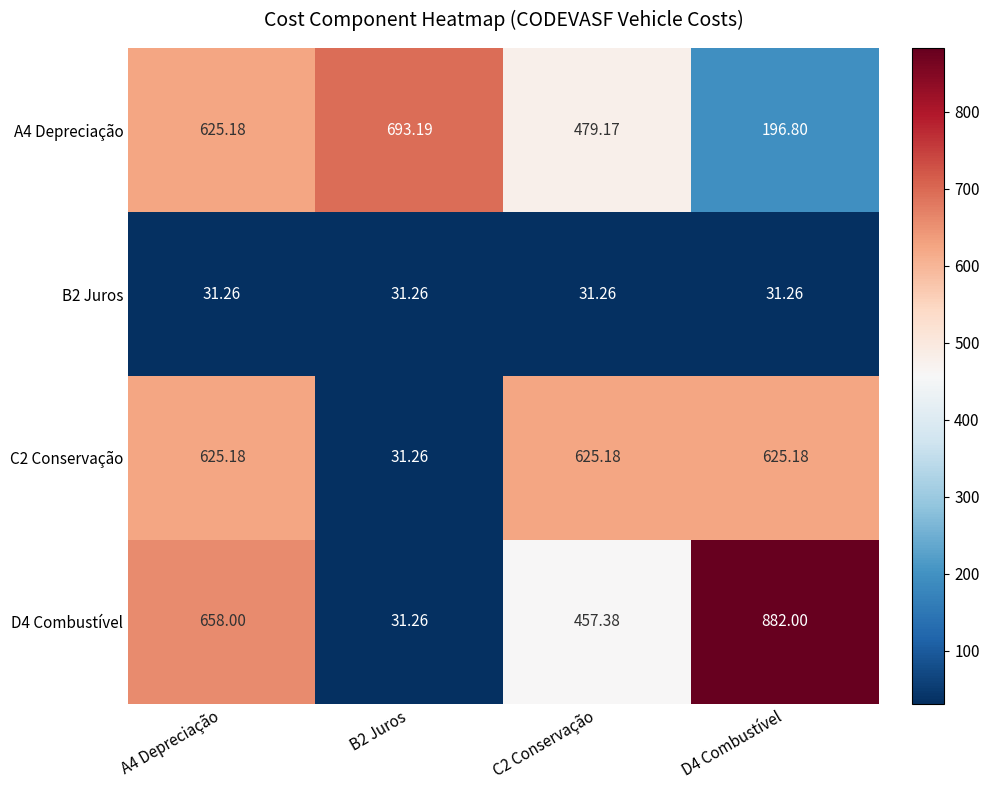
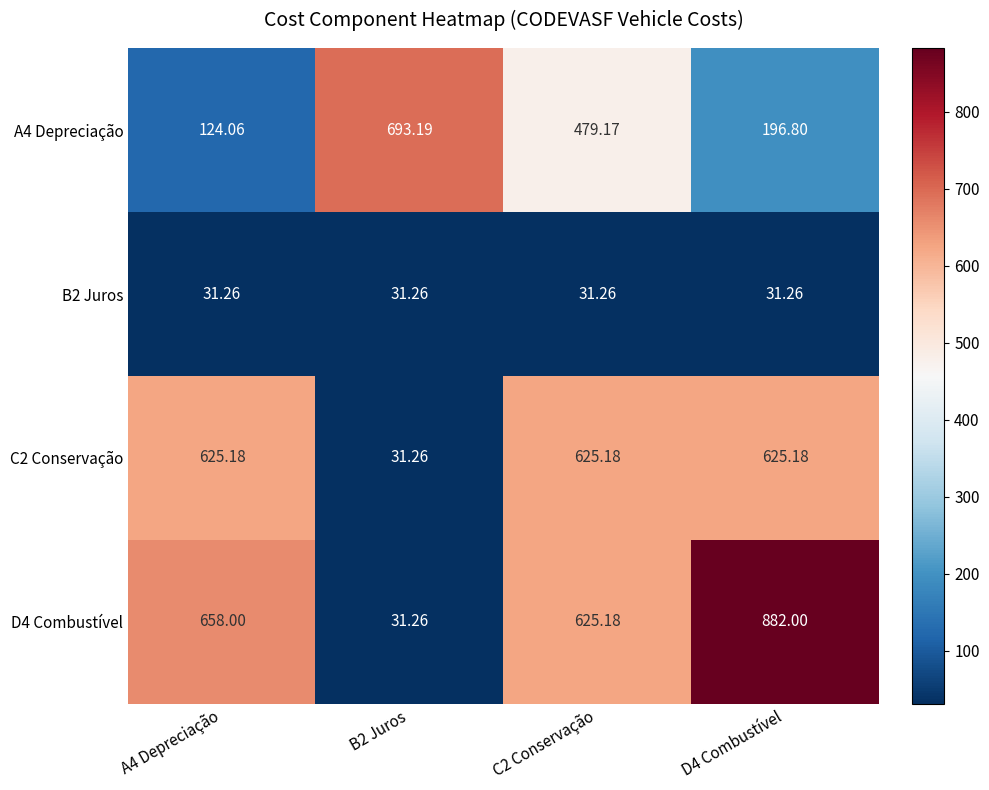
A4 Depreciação, A4 Depreciação: 625.18 -> 124.06
D4 Combustível, C2 Conservação: 457.38 -> 625.18
